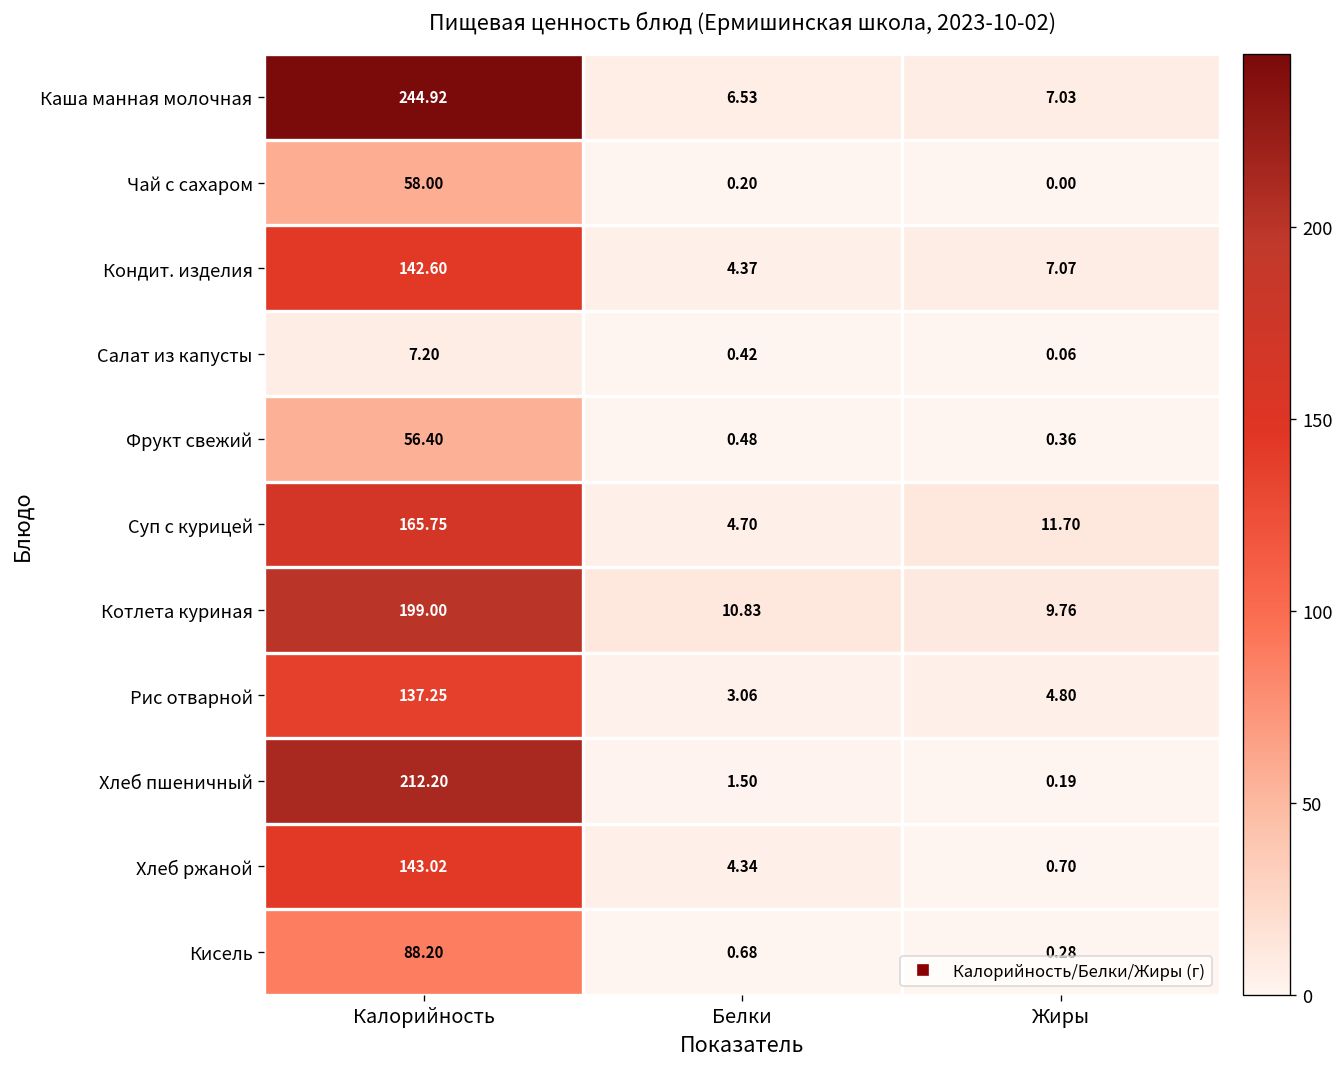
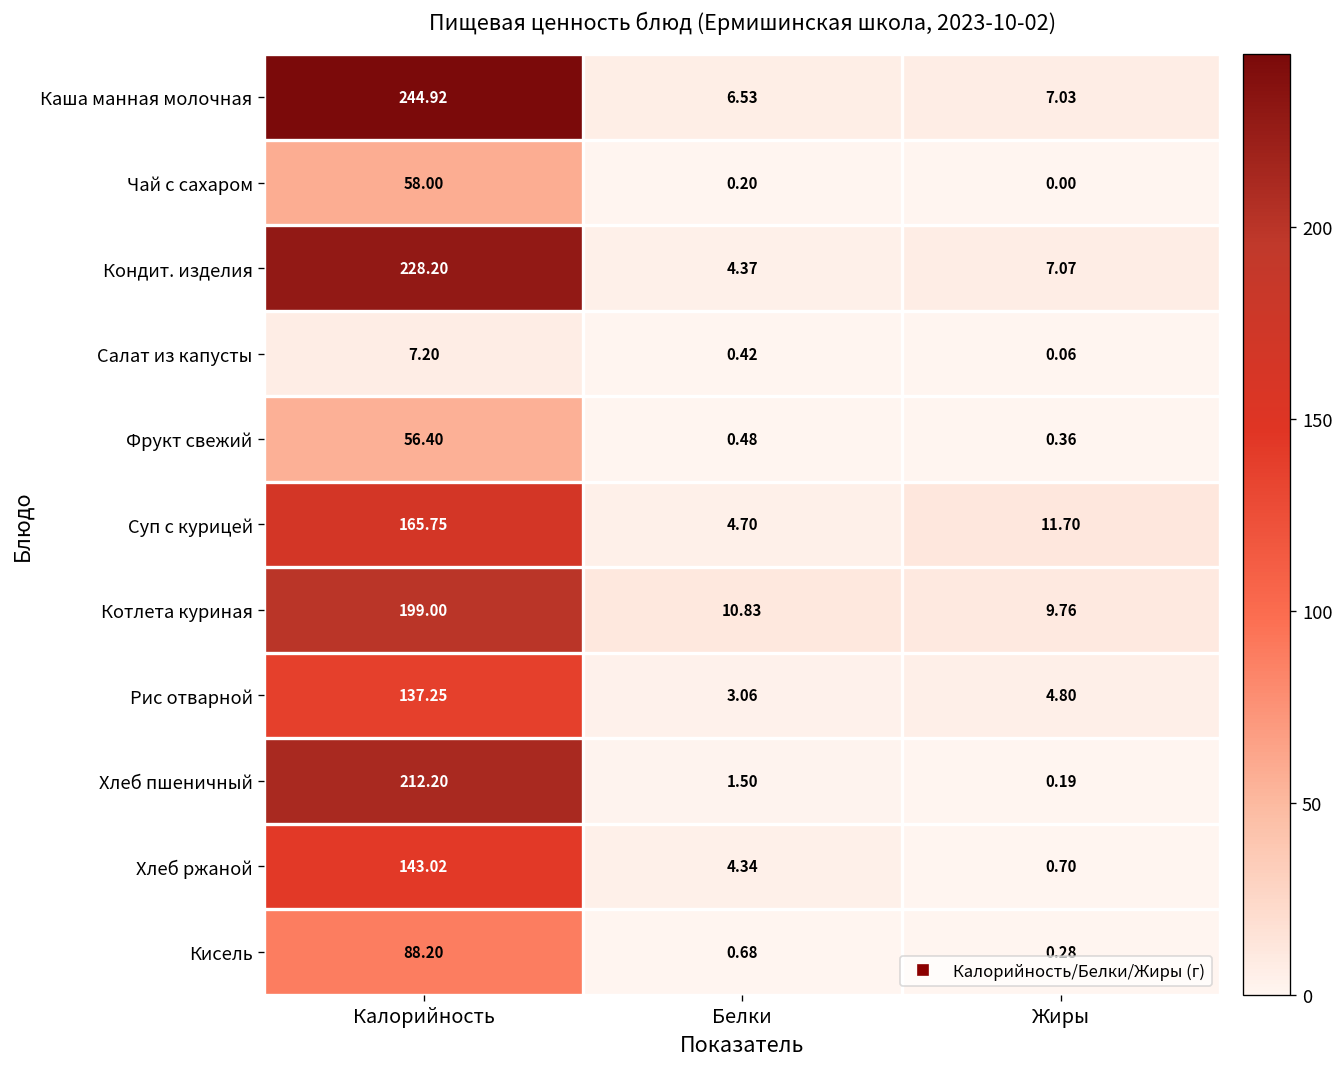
Кондит. изделия, Калорийность: 142.60 -> 228.20
